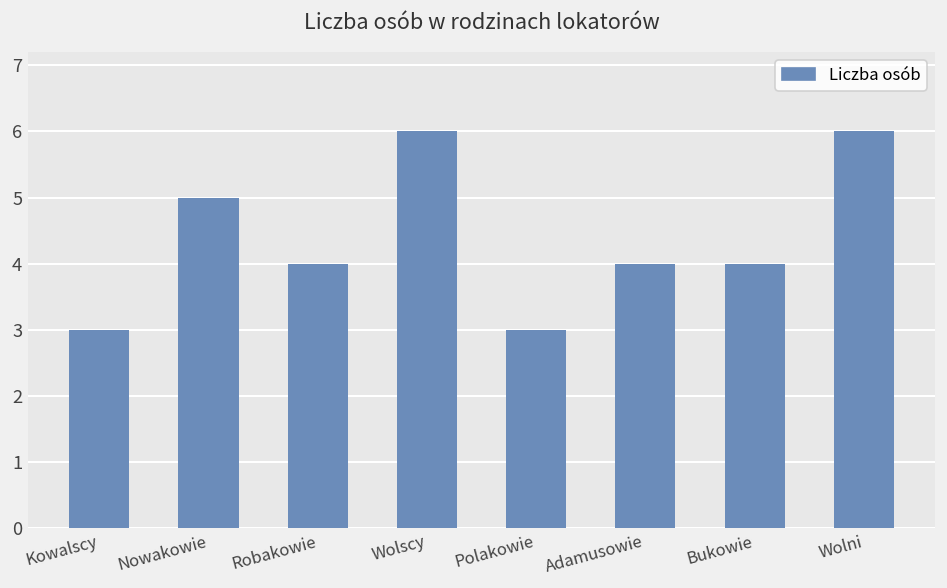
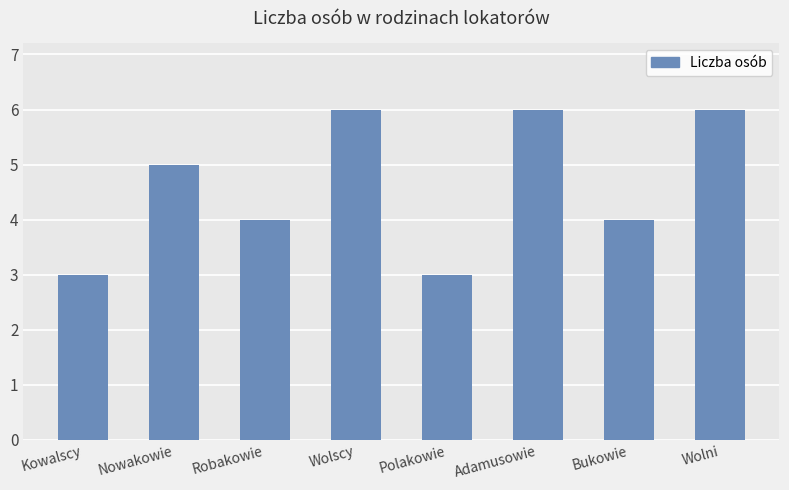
Adamusowie: 4 -> 6
